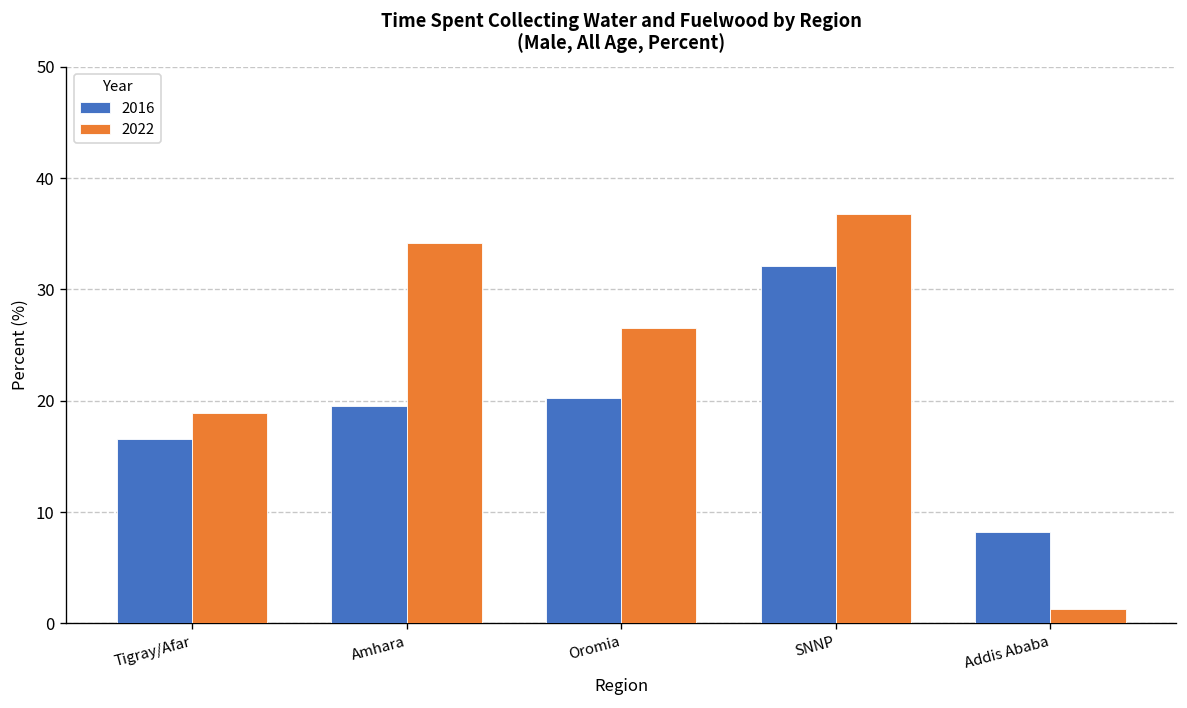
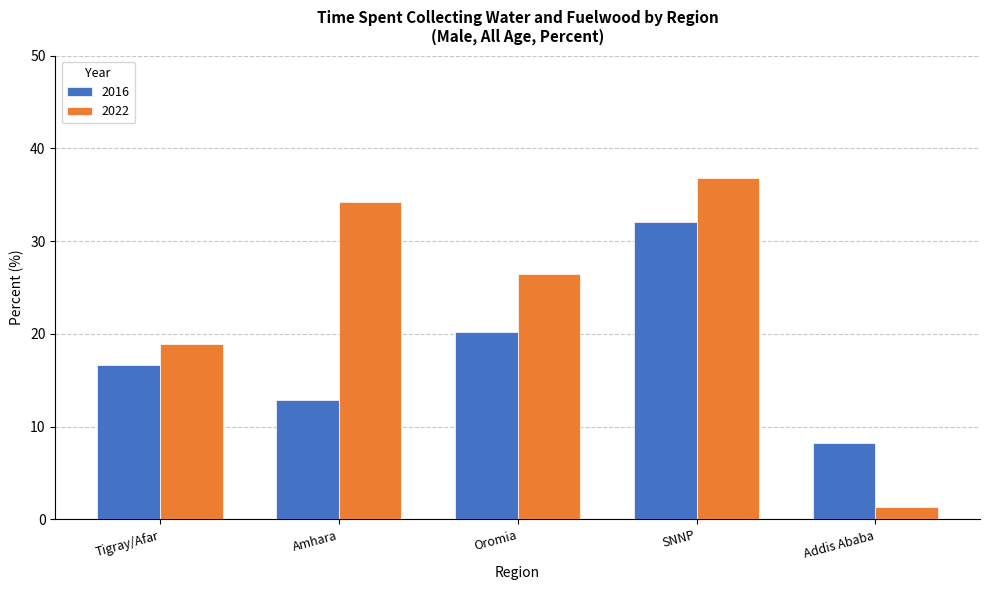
2016, Amhara: 20 -> 13
